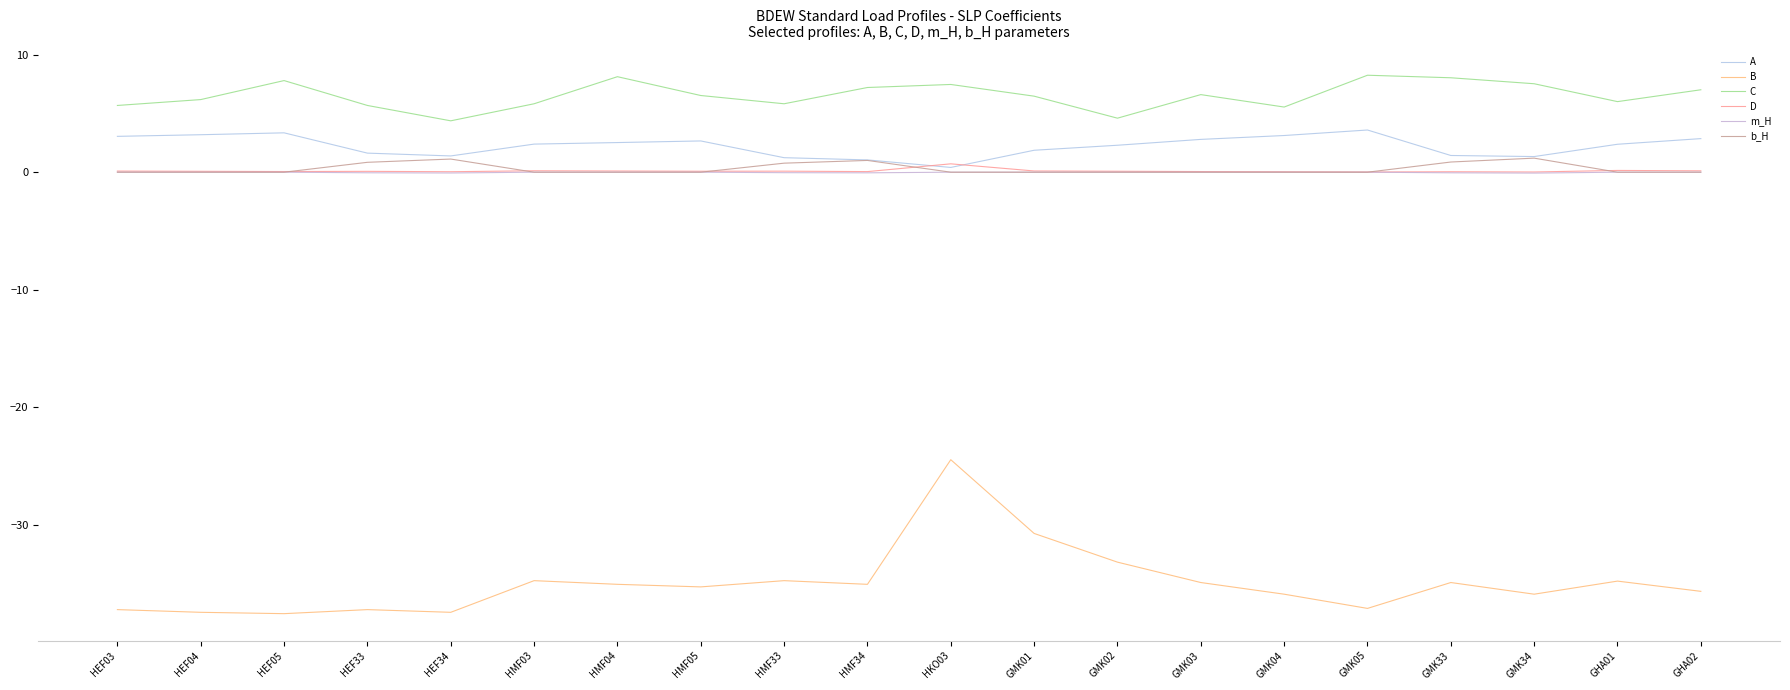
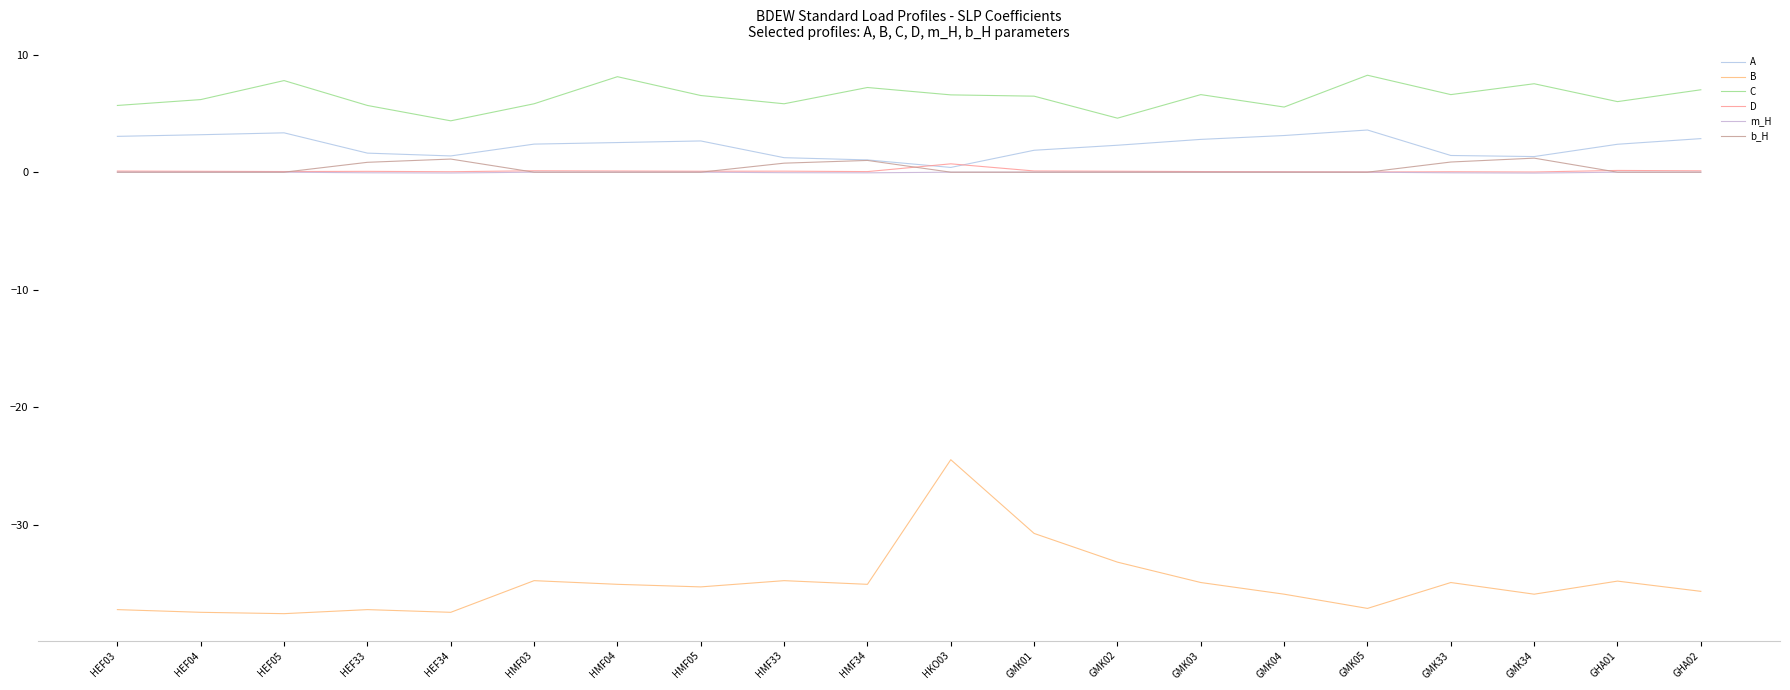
C, HKO03: 7.5 -> 6.6
C, GMK33: 8.0 -> 6.6
